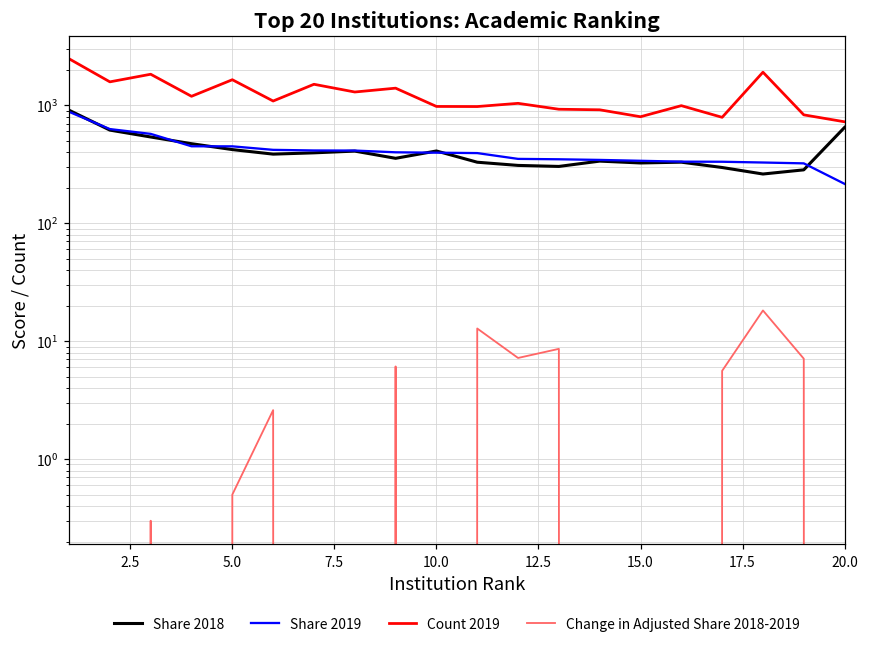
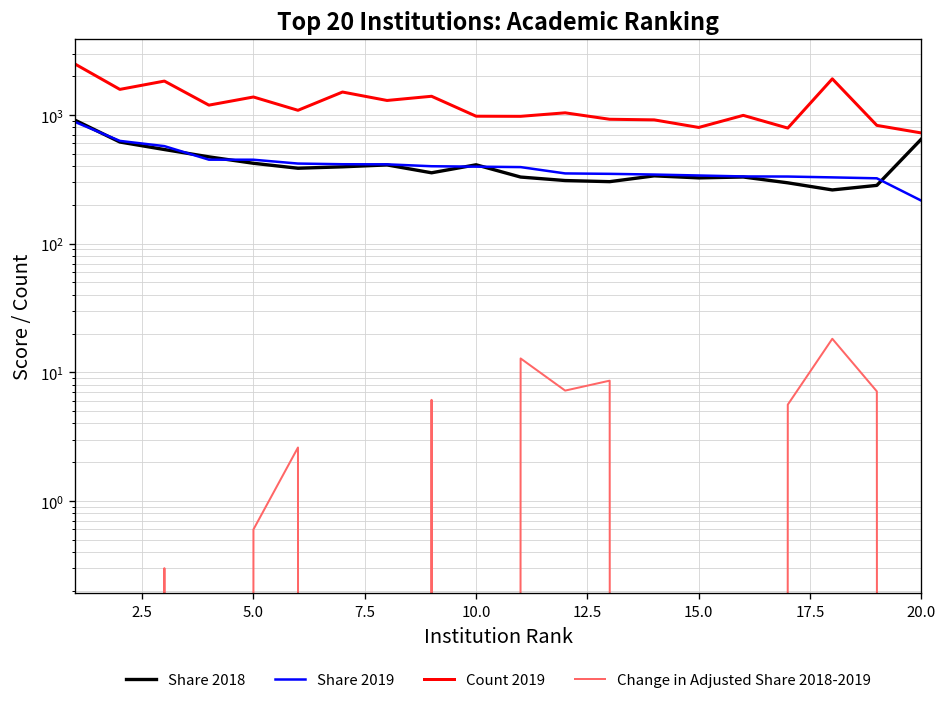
Count 2019, 5.0: 1600 -> 1400
Change in Adjusted Share 2018-2019, 5.0: 0.5 -> 0.6
